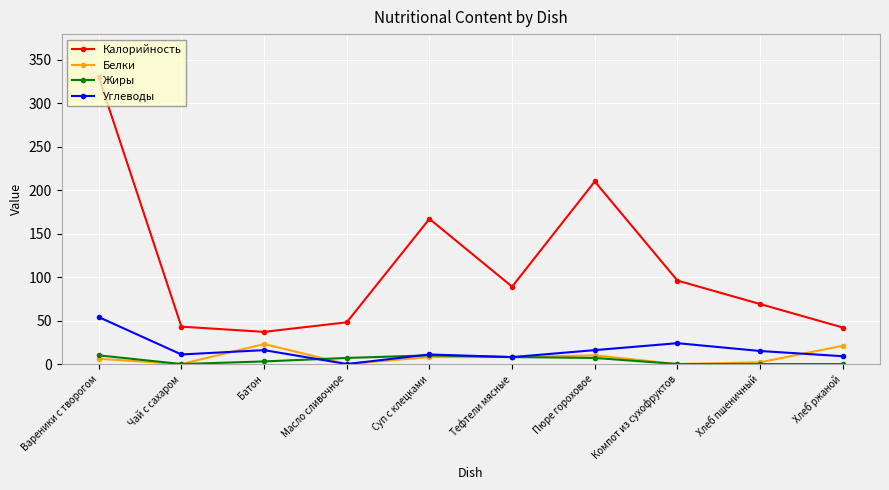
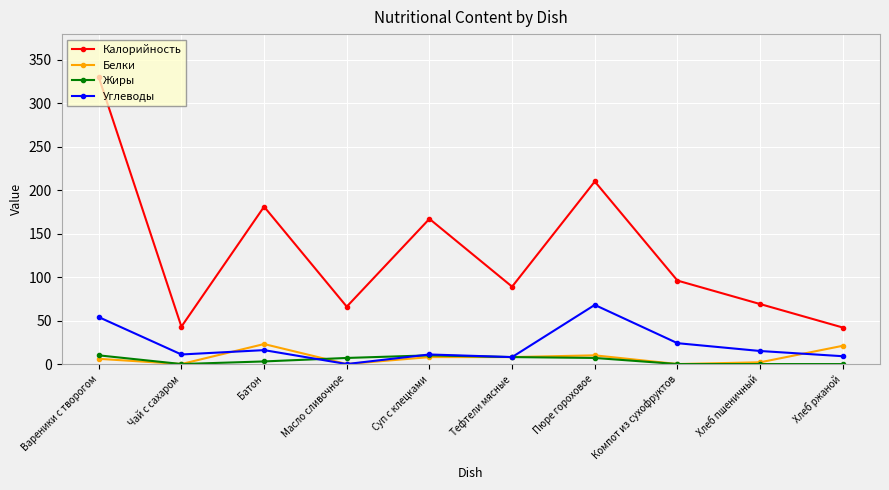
Калорийность, Батон: 40 -> 180
Калорийность, Масло сливочное: 50 -> 70
Углеводы, Пюре гороховое: 20 -> 70
